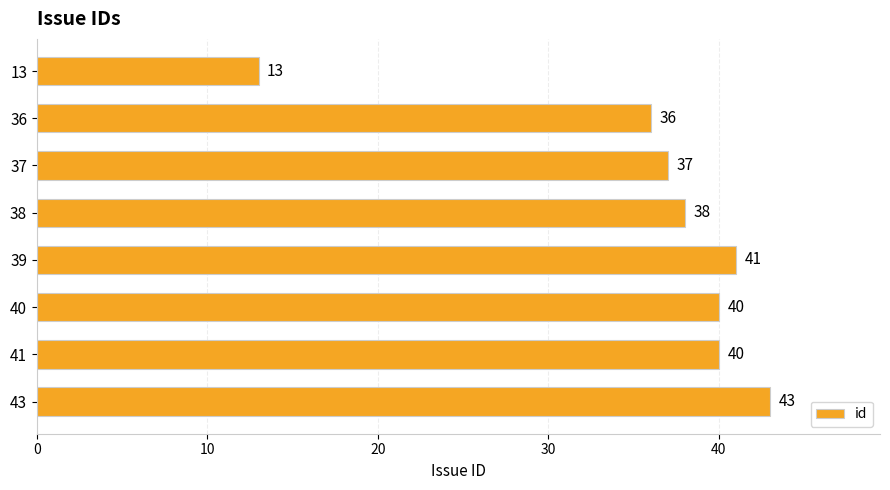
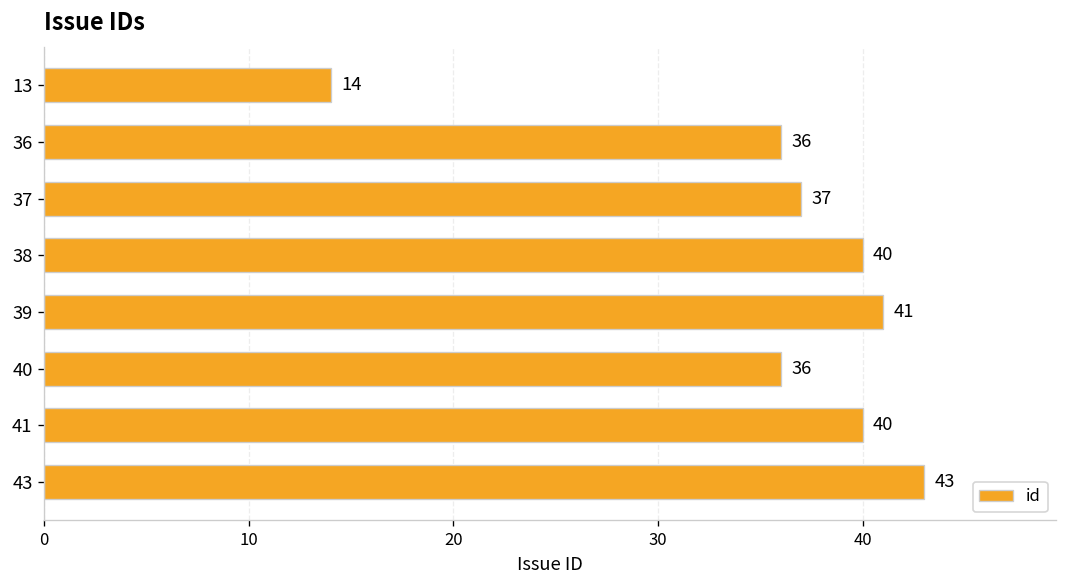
13: 13 -> 14
38: 38 -> 40
40: 40 -> 36
